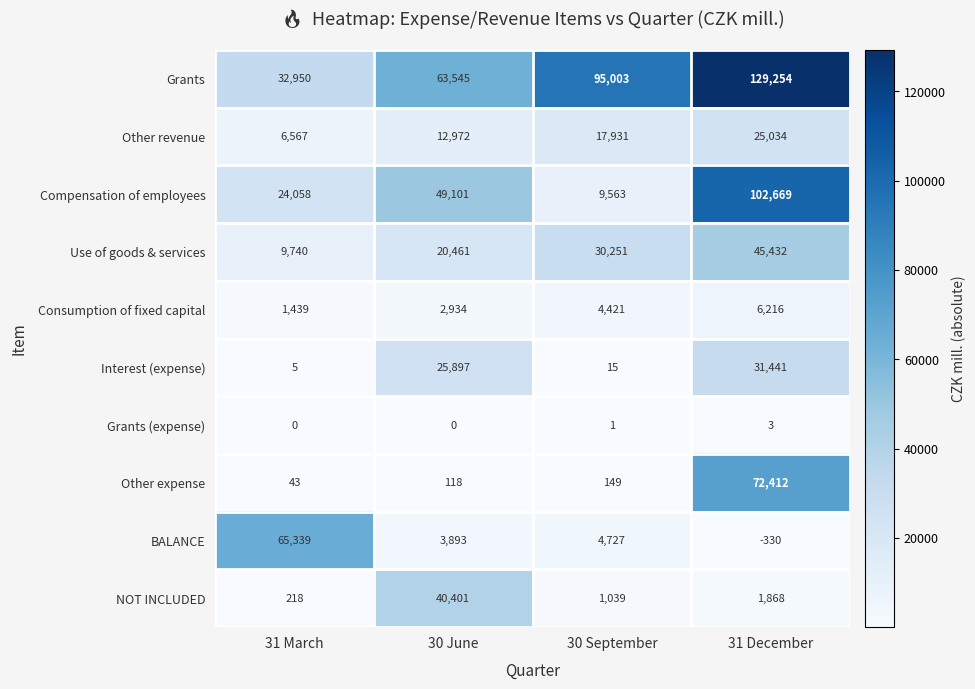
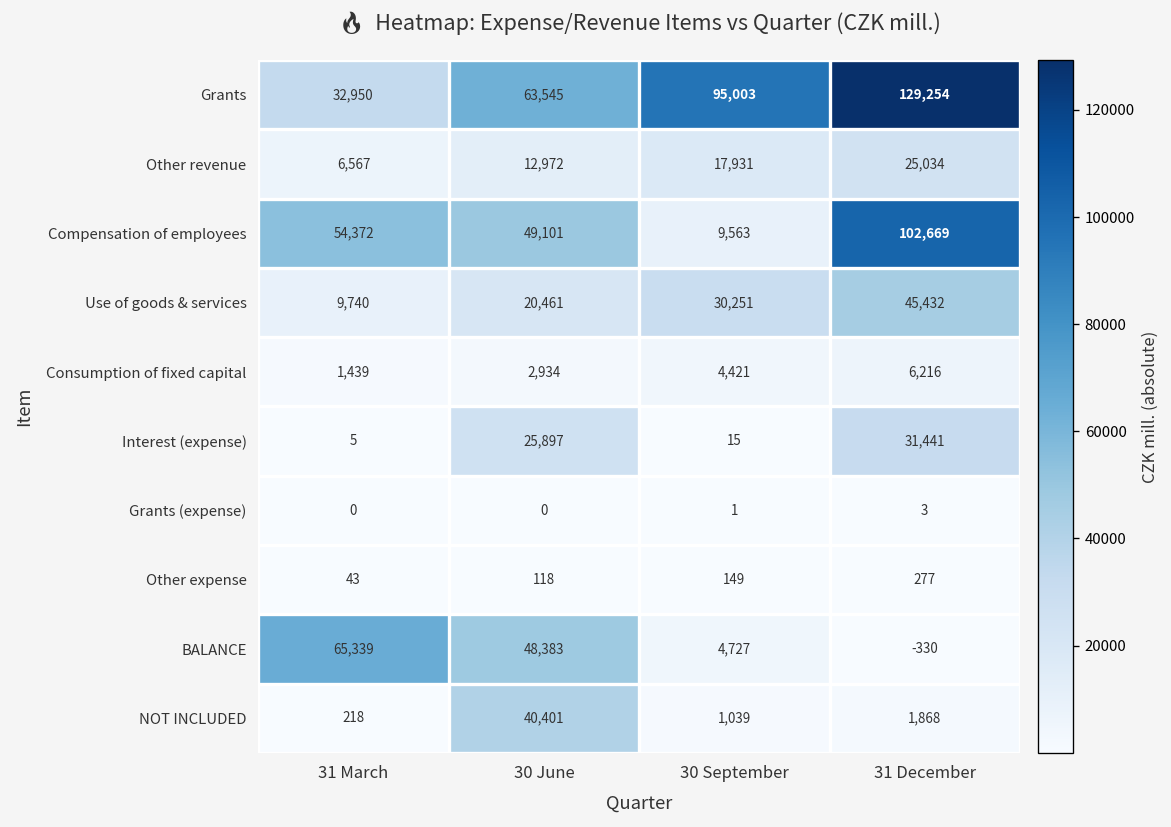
Compensation of employees, 31 March: 24,058 -> 54,372
Other expense, 31 December: 72,412 -> 277
BALANCE, 30 June: 3,893 -> 48,383
